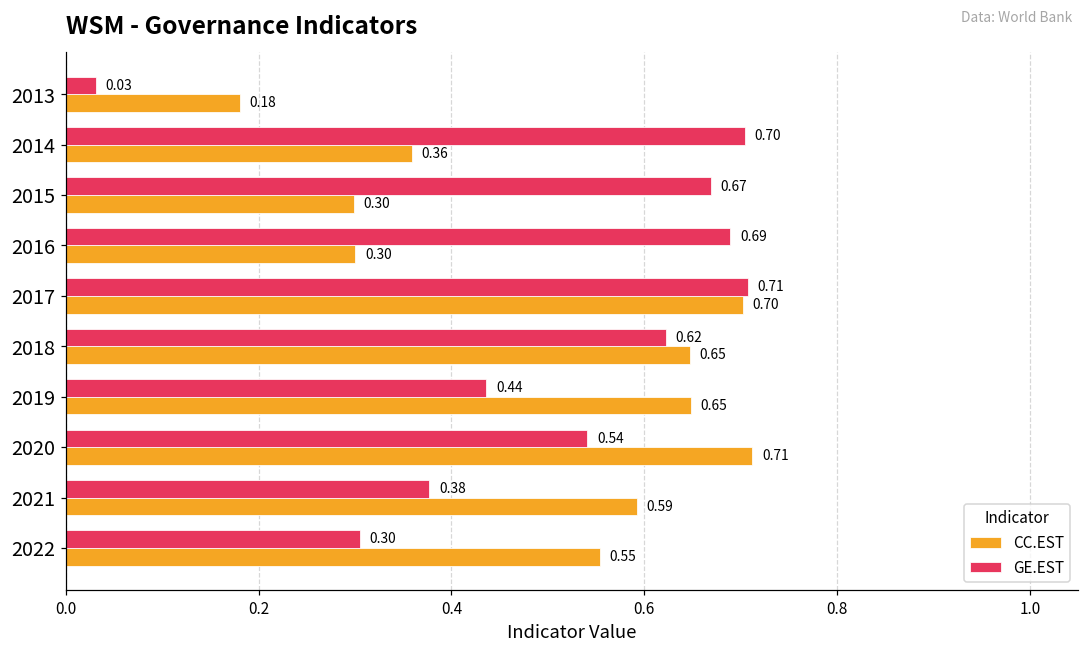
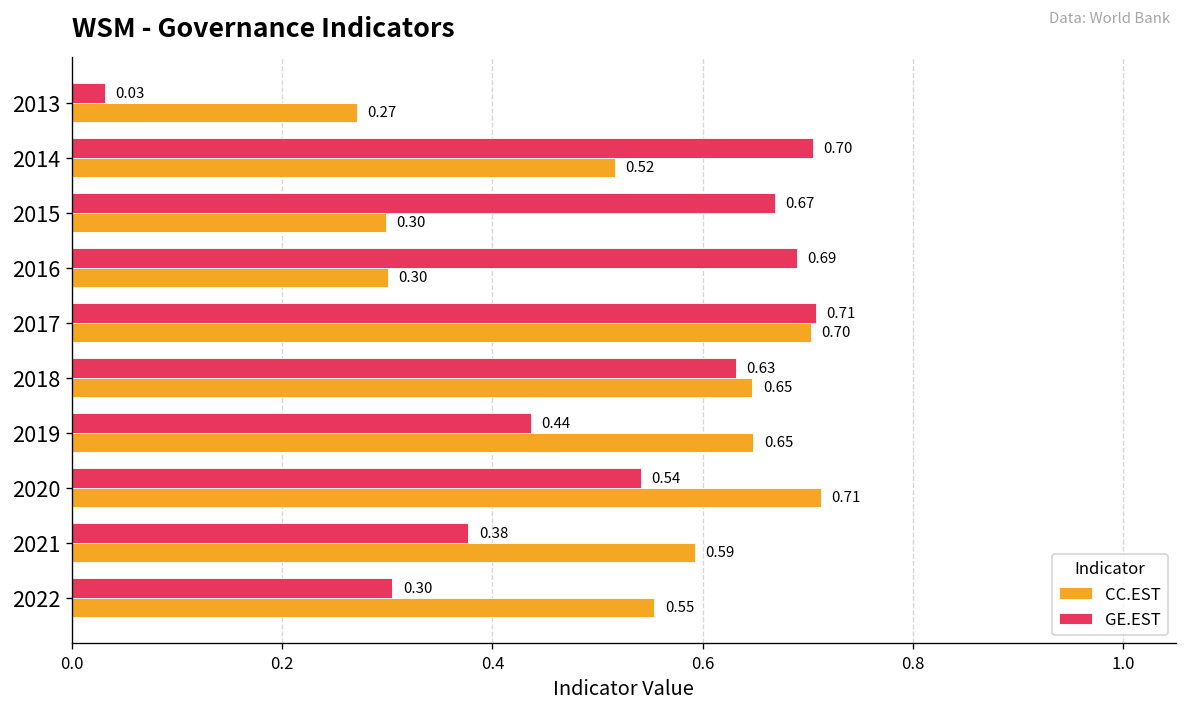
CC.EST, 2013: 0.18 -> 0.27
CC.EST, 2014: 0.36 -> 0.52
GE.EST, 2018: 0.62 -> 0.63
